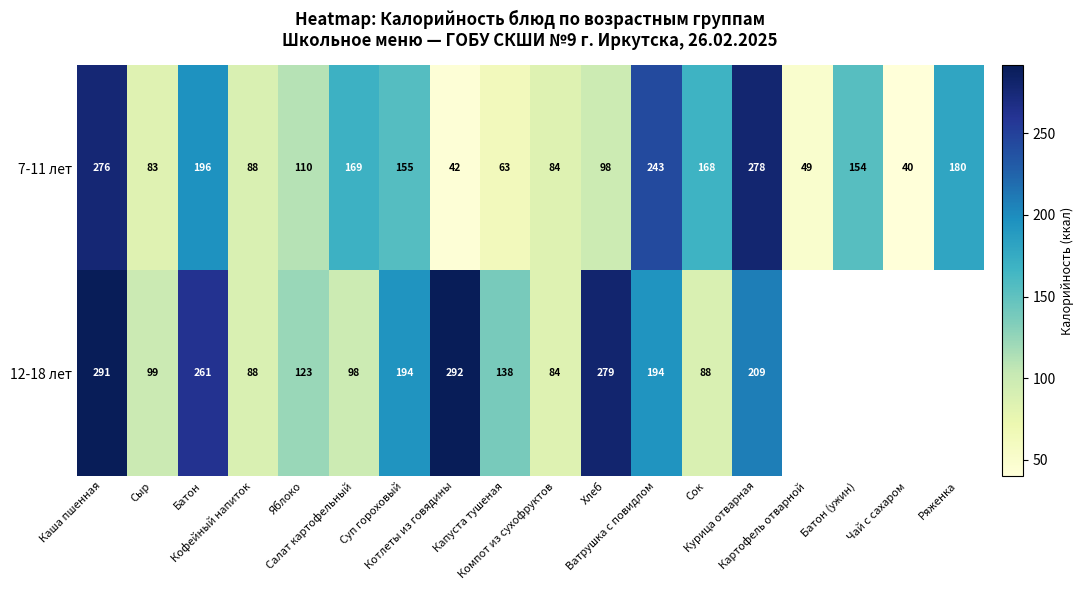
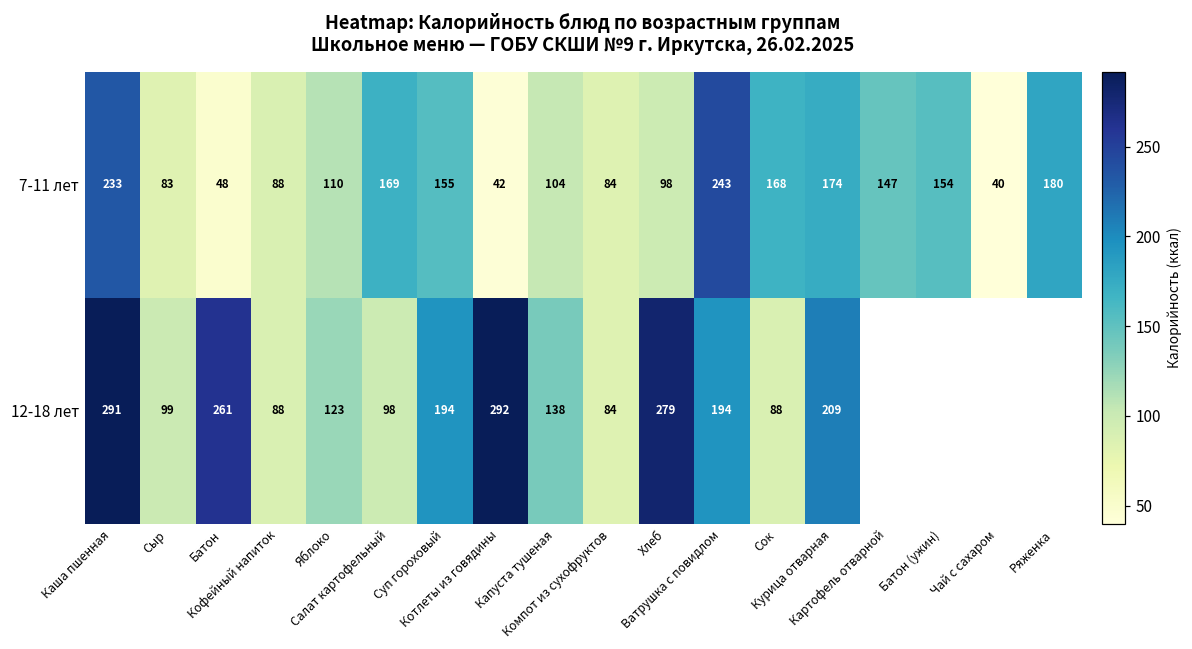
7-11 лет, Каша пшенная: 276 -> 233
7-11 лет, Батон: 196 -> 48
7-11 лет, Капуста тушеная: 63 -> 104
7-11 лет, Курица отварная: 278 -> 174
7-11 лет, Картофель отварной: 49 -> 147
